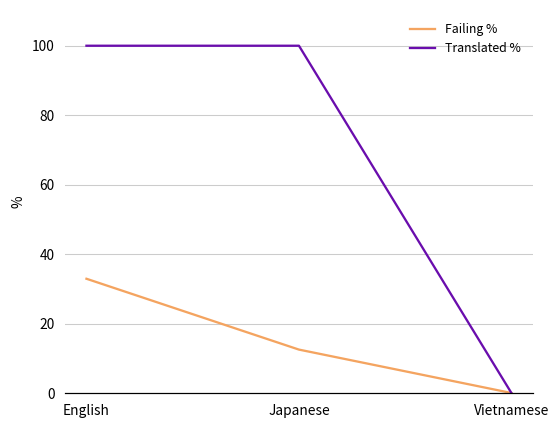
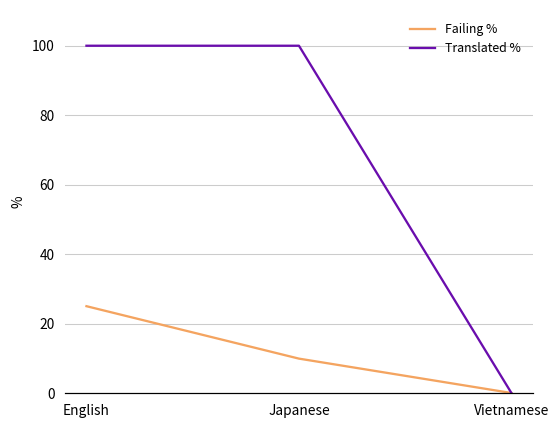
Failing %, English: 33 -> 25
Failing %, Japanese: 13 -> 10
